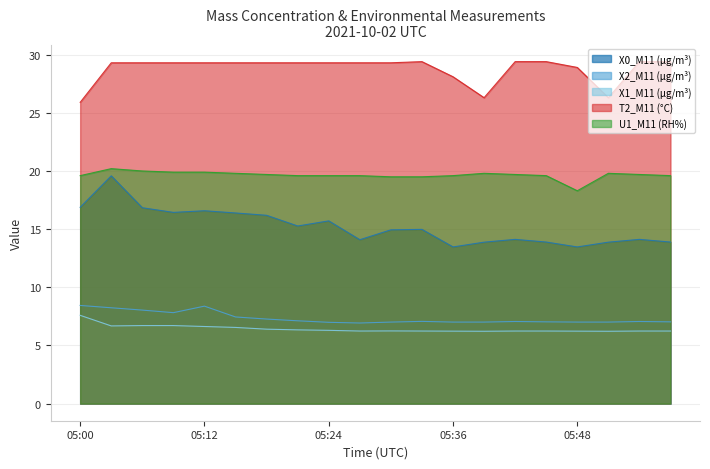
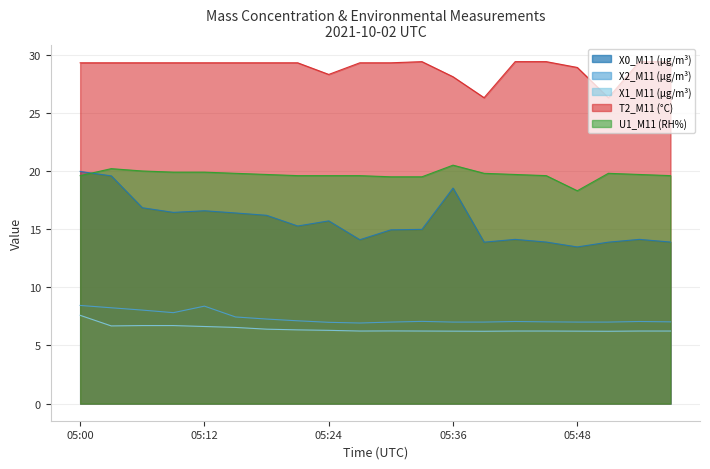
X0_M11 (μg/m³), 05:00: 16.9 -> 20.0
T2_M11 (°C), 05:00: 25.9 -> 29.3
T2_M11 (°C), 05:24: 29.3 -> 28.3
X0_M11 (μg/m³), 05:36: 13.5 -> 18.5
U1_M11 (RH%), 05:36: 19.6 -> 20.5
